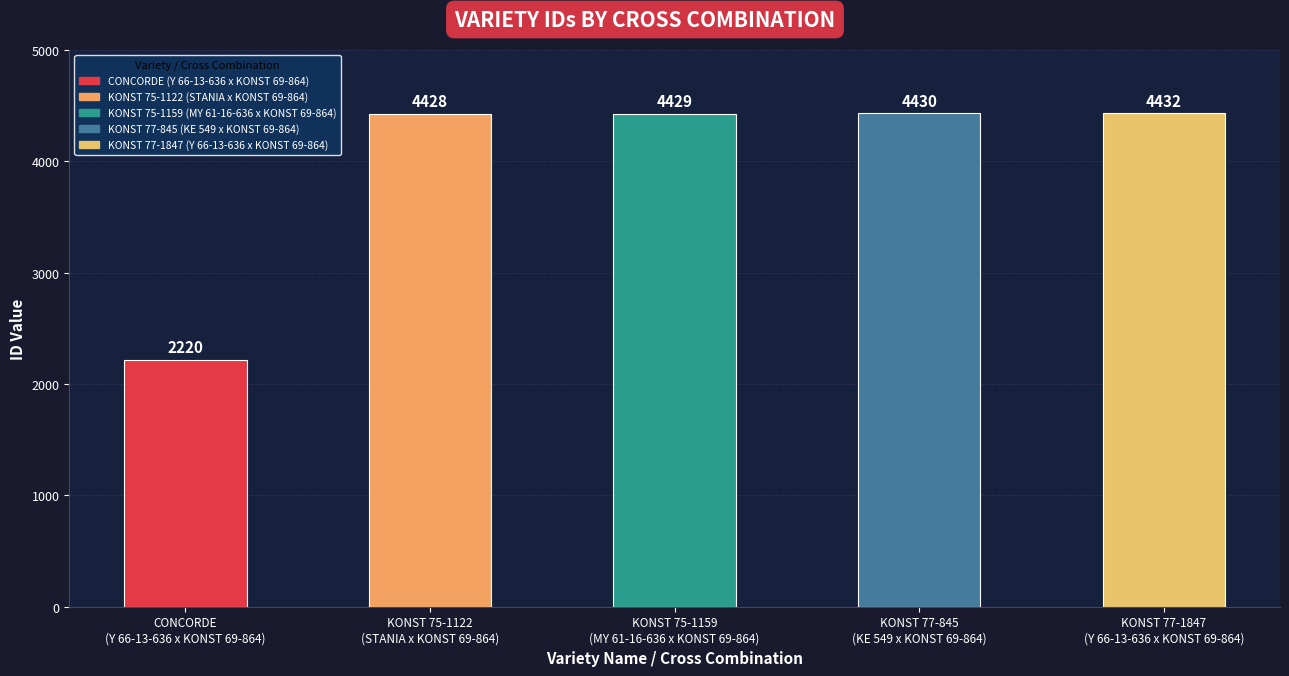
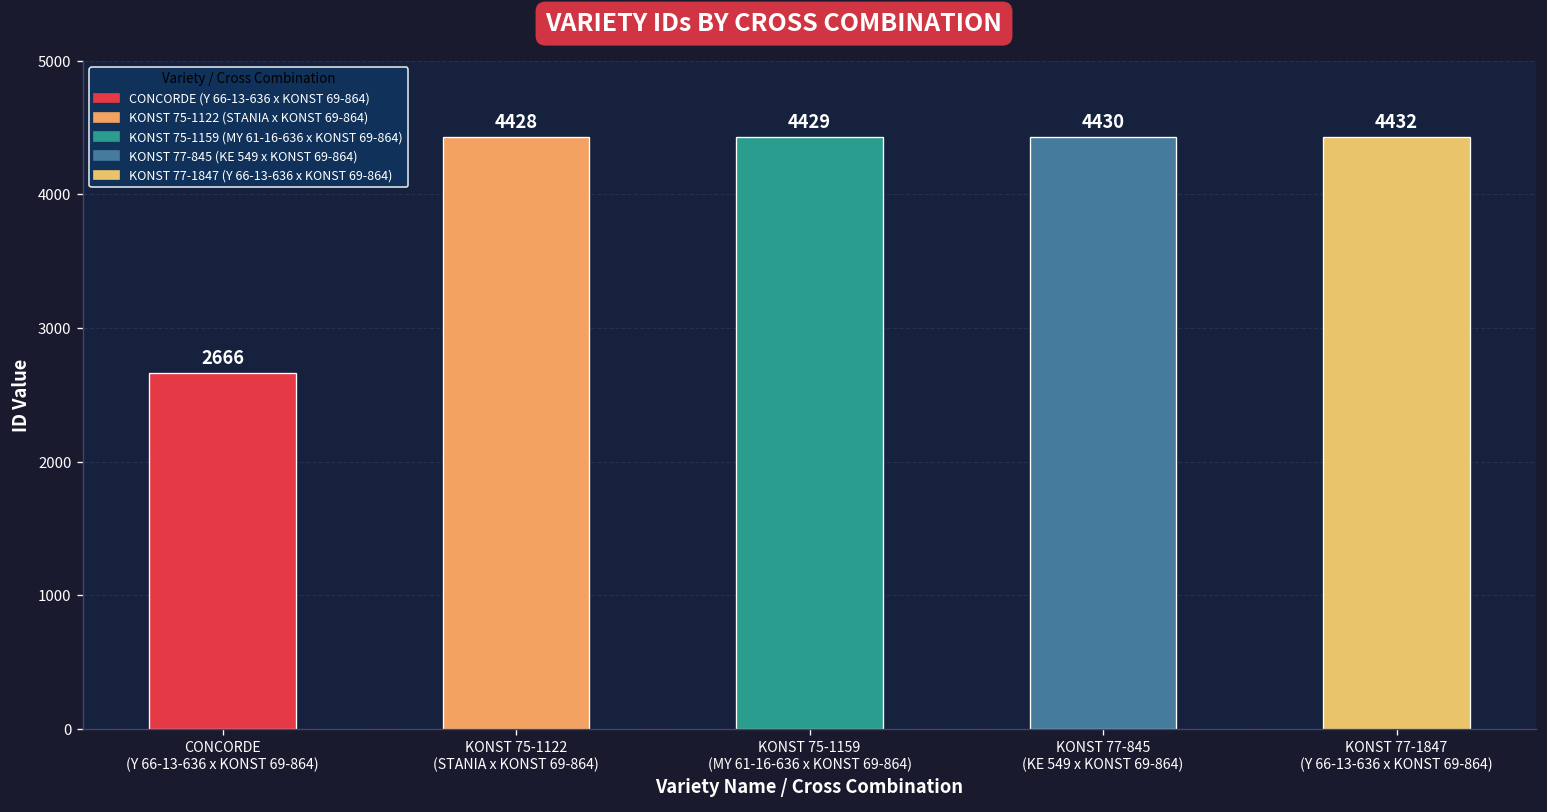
CONCORDE (Y 66-13-636 x KONST 69-864): 2220 -> 2666
